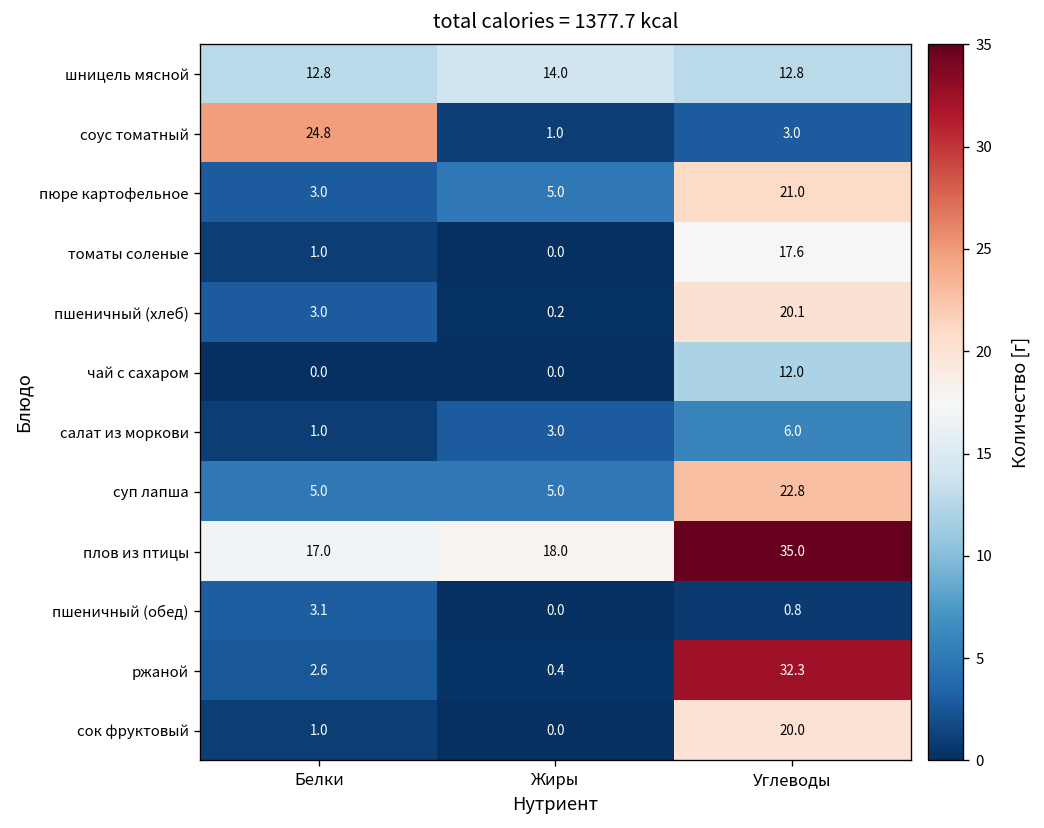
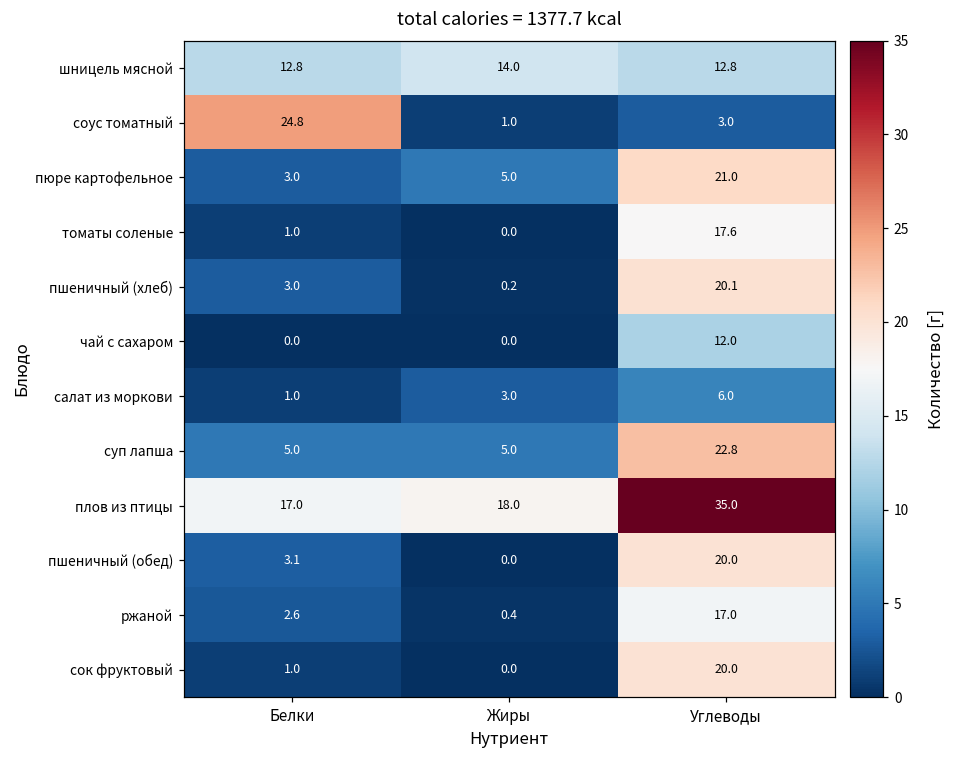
пшеничный (обед), Углеводы: 0.8 -> 20.0
ржаной, Углеводы: 32.3 -> 17.0
